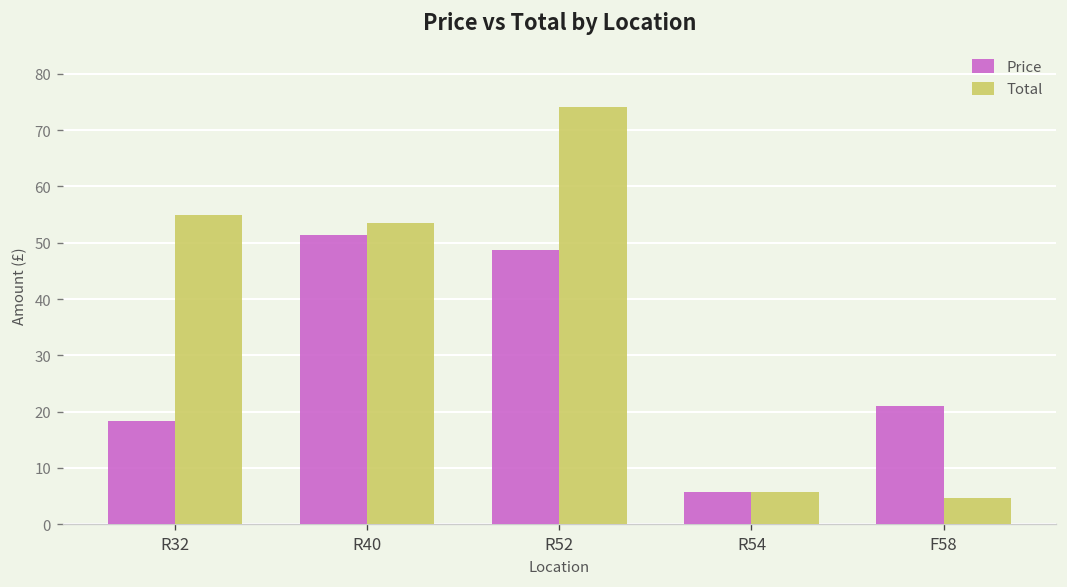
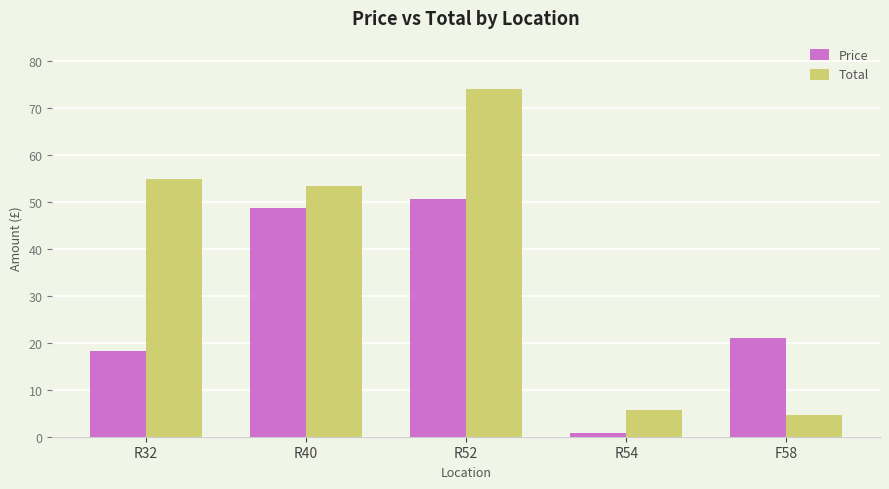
Price, R40: 51 -> 49
Price, R52: 49 -> 51
Price, R54: 6 -> 1
